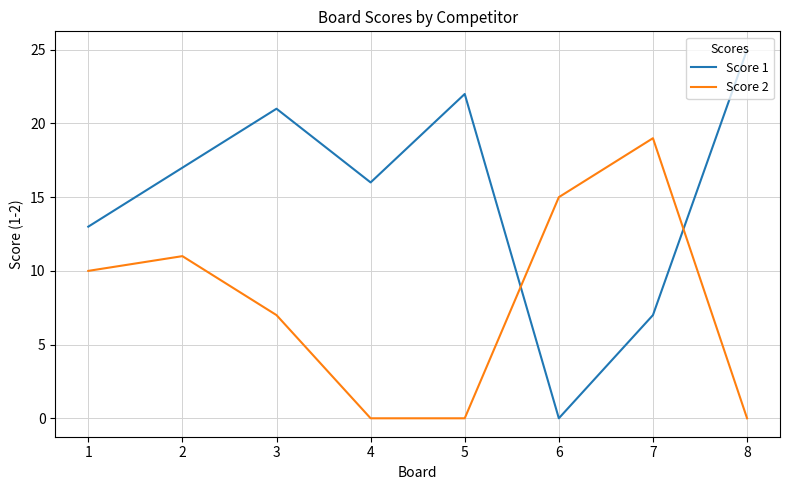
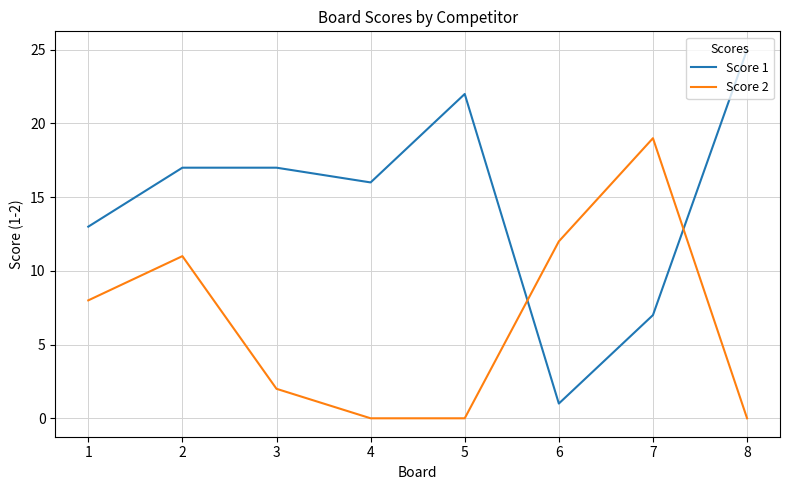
Score 2, 1: 10 -> 8
Score 1, 3: 21 -> 17
Score 2, 3: 7 -> 2
Score 1, 6: 0 -> 1
Score 2, 6: 15 -> 12
